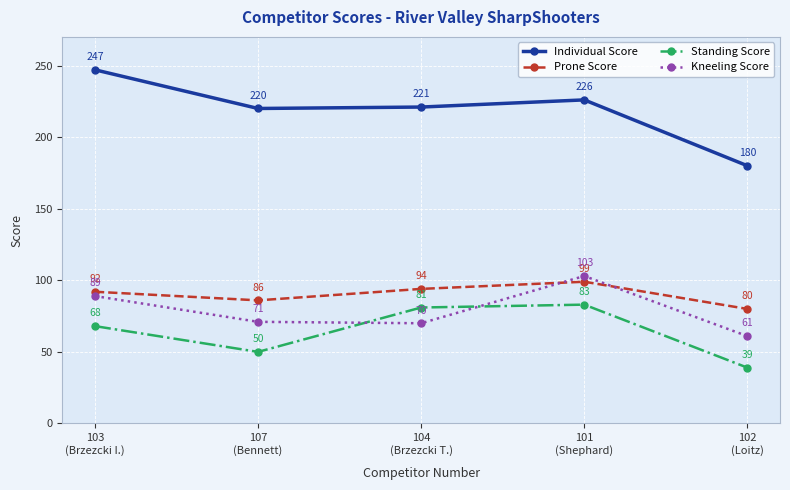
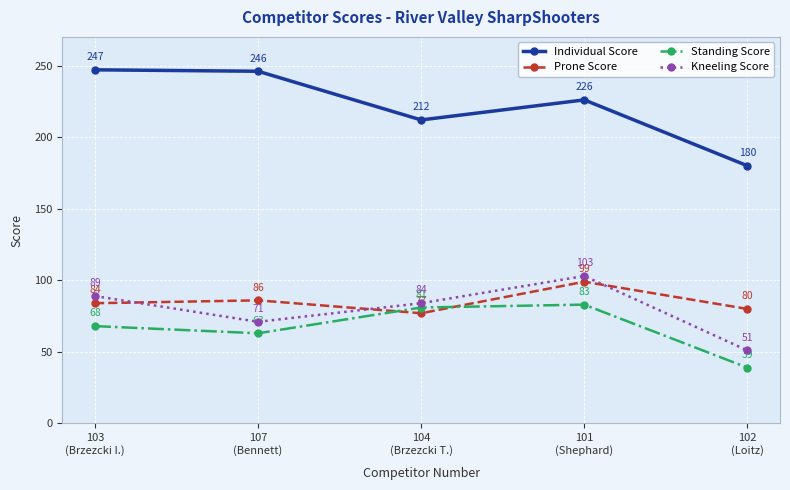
Prone Score, 103 (Brzezcki I.): 92 -> 84
Individual Score, 107 (Bennett): 220 -> 246
Standing Score, 107 (Bennett): 50 -> 63
Individual Score, 104 (Brzezcki T.): 221 -> 212
Prone Score, 104 (Brzezcki T.): 94 -> 77
Kneeling Score, 104 (Brzezcki T.): 70 -> 84
Kneeling Score, 102 (Loitz): 61 -> 51
